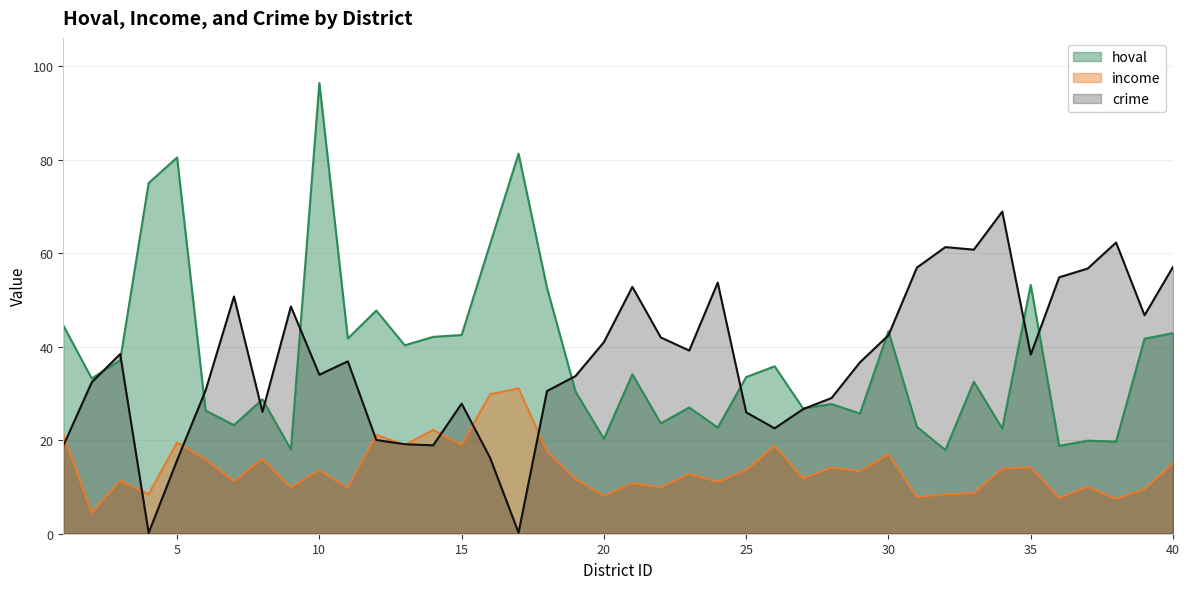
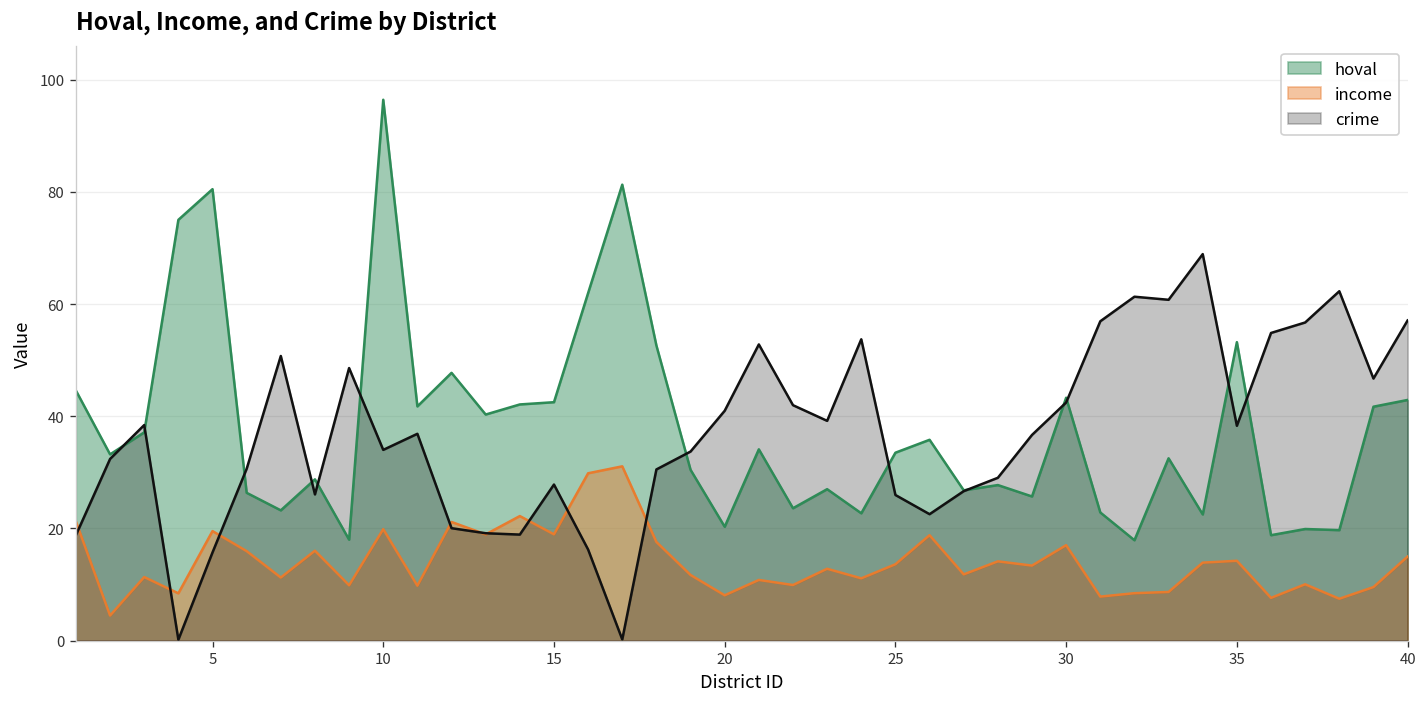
income, 10: 14 -> 20
